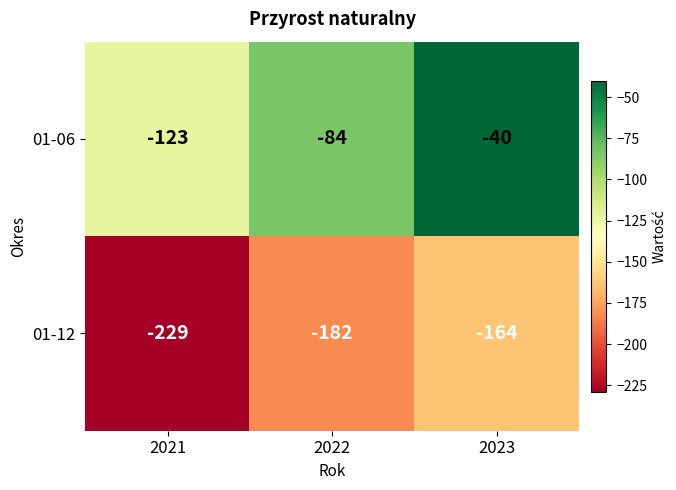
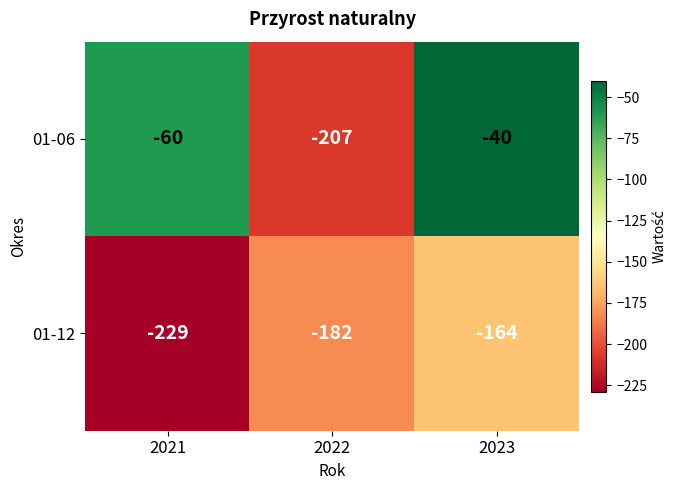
01-06, 2021: -123 -> -60
01-06, 2022: -84 -> -207
